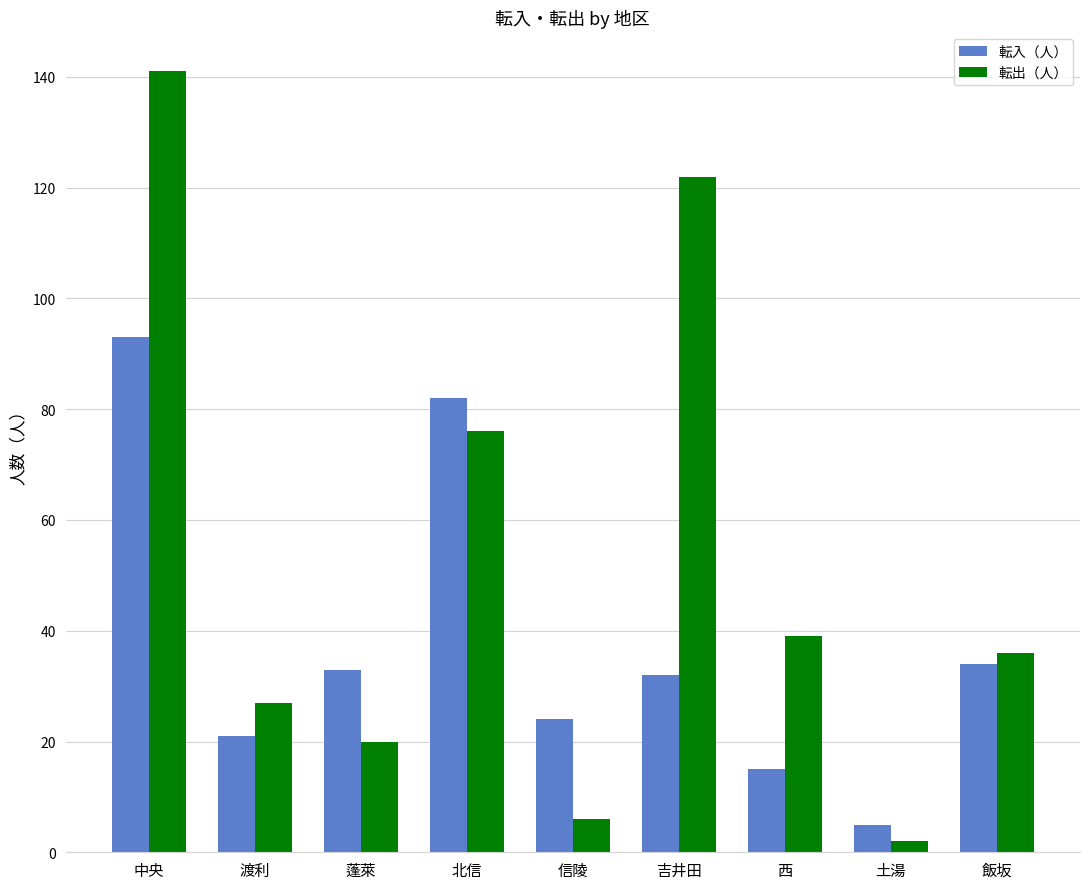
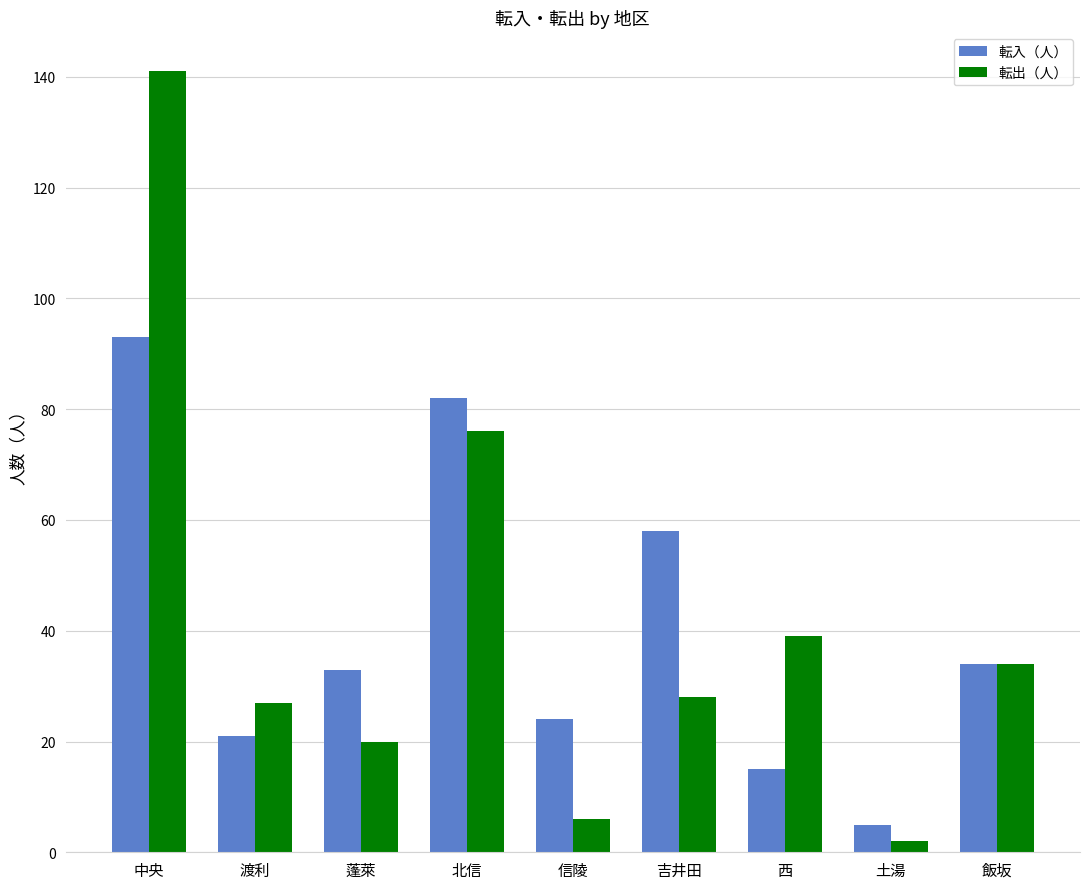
転入（人）, 吉井田: 32 -> 58
転出（人）, 吉井田: 122 -> 28
転出（人）, 飯坂: 36 -> 34
